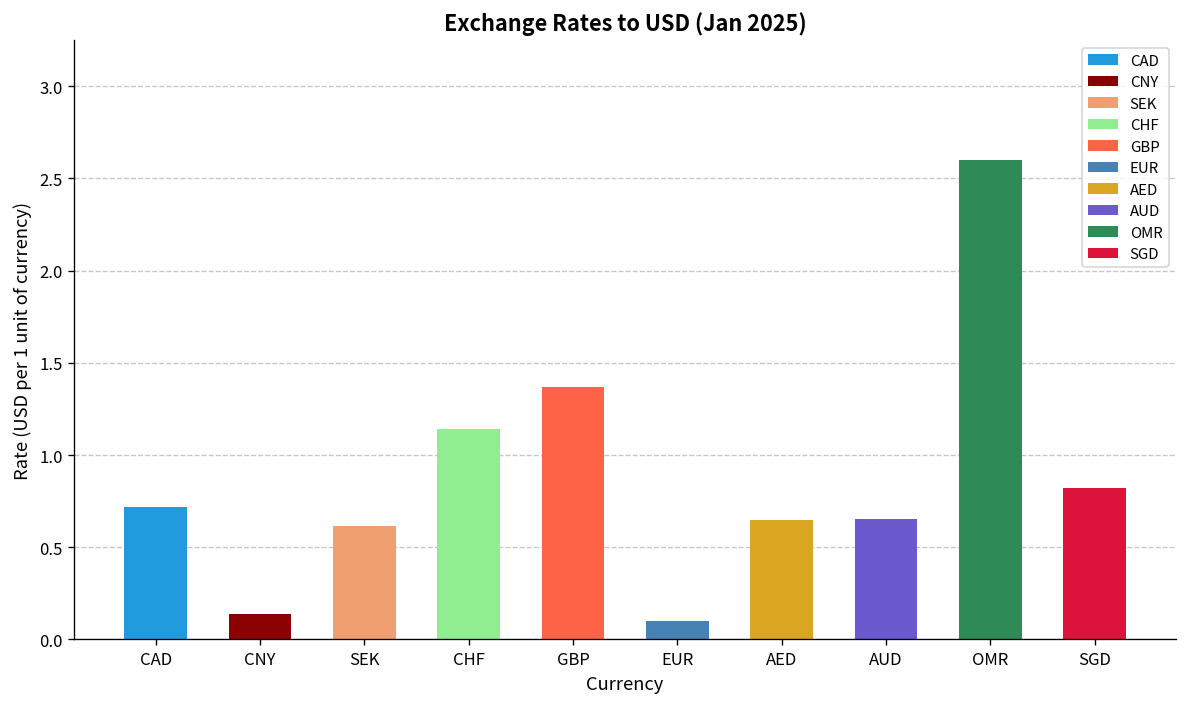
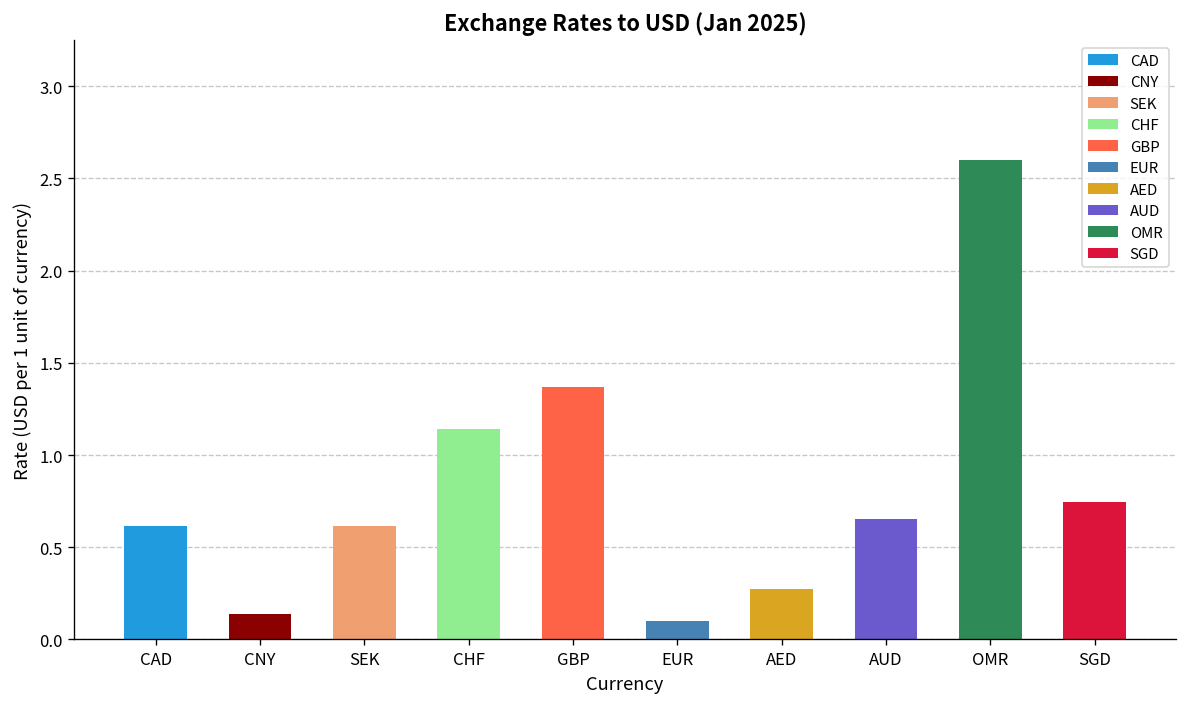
CAD: 0.72 -> 0.62
AED: 0.65 -> 0.27
SGD: 0.82 -> 0.75
